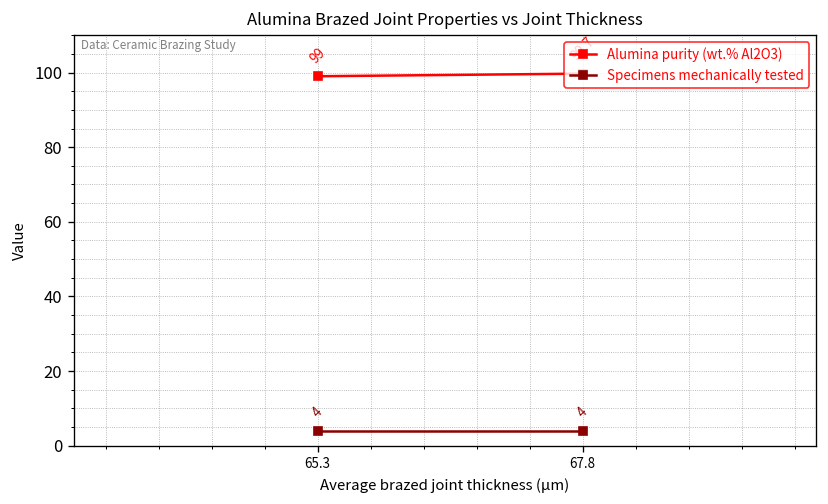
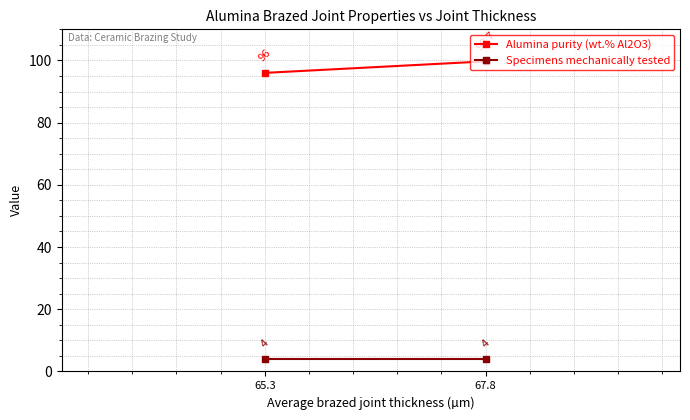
Alumina purity (wt.% Al2O3), 65.3: 99 -> 96
